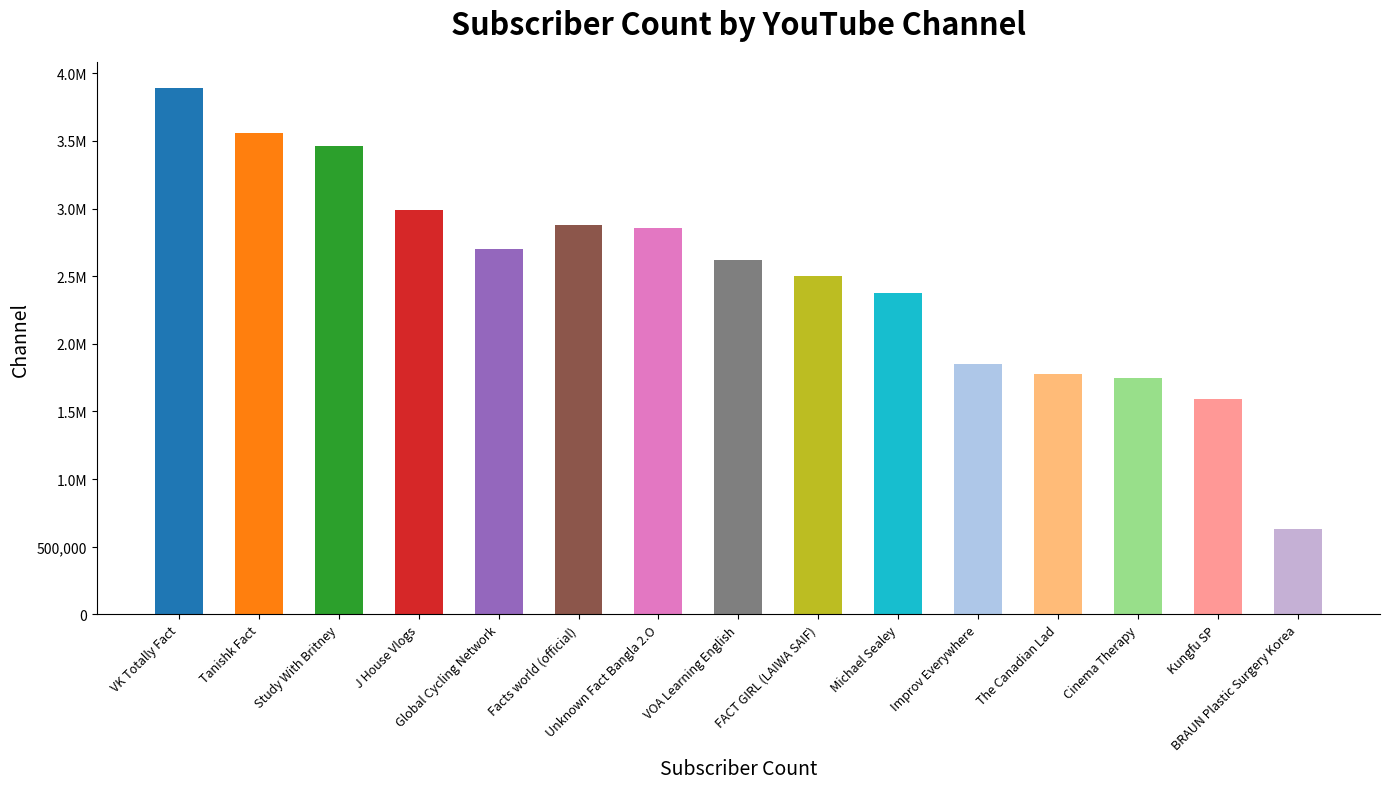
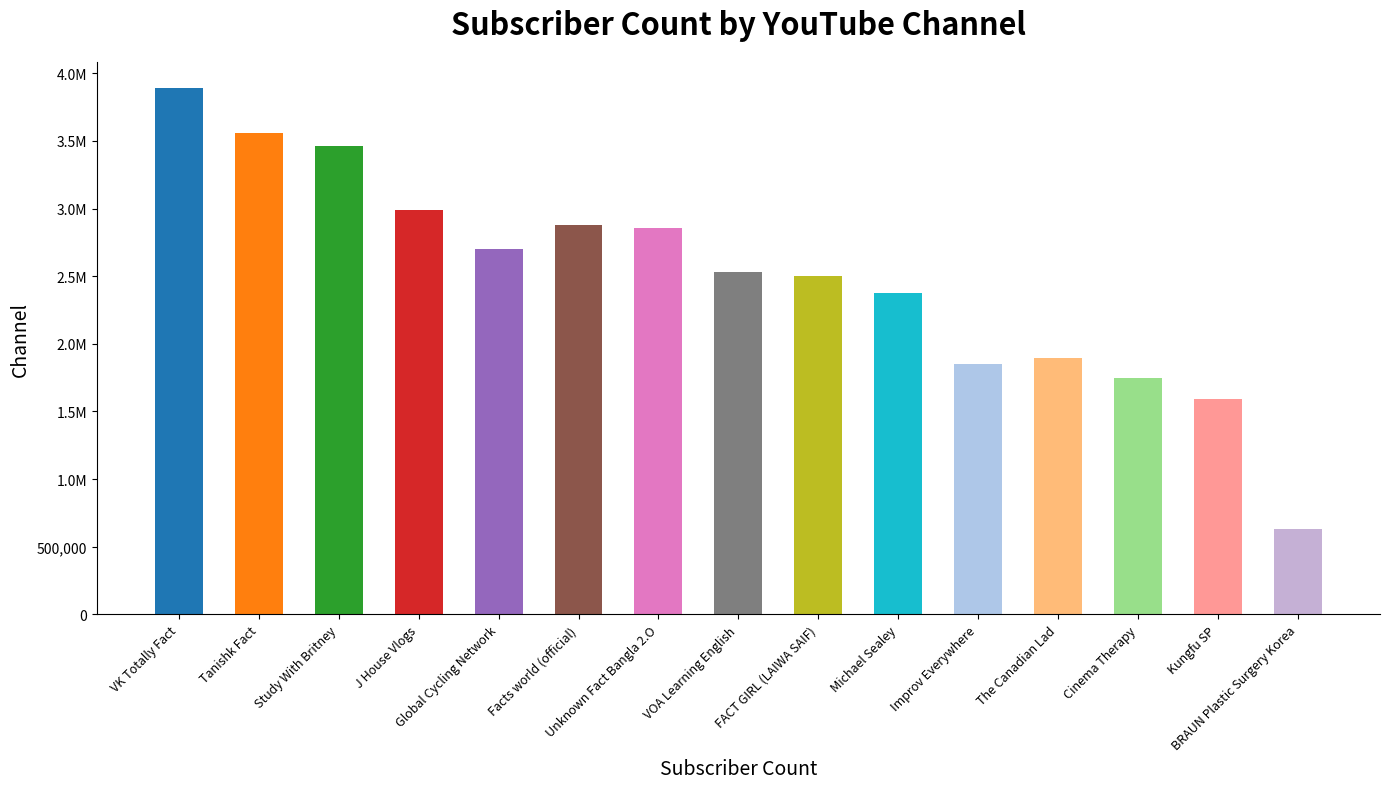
VOA Learning English: 2,620,000 -> 2,530,000
The Canadian Lad: 1,780,000 -> 1,890,000
